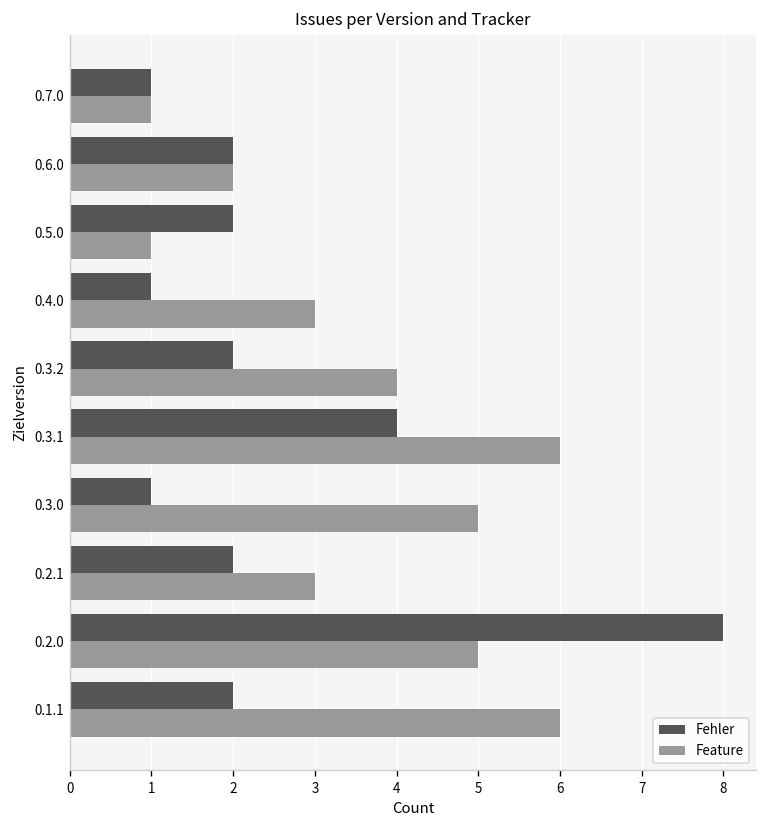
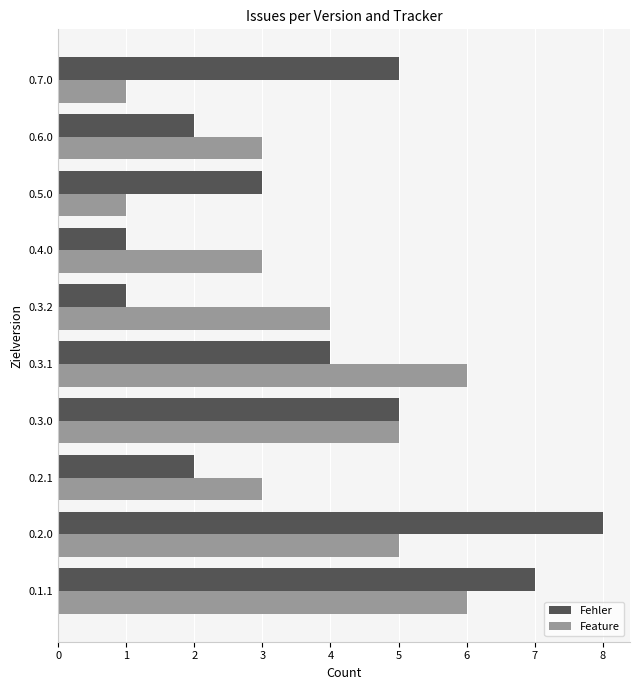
Fehler, 0.7.0: 1 -> 5
Feature, 0.6.0: 2 -> 3
Fehler, 0.5.0: 2 -> 3
Fehler, 0.3.2: 2 -> 1
Fehler, 0.3.0: 1 -> 5
Fehler, 0.1.1: 2 -> 7
